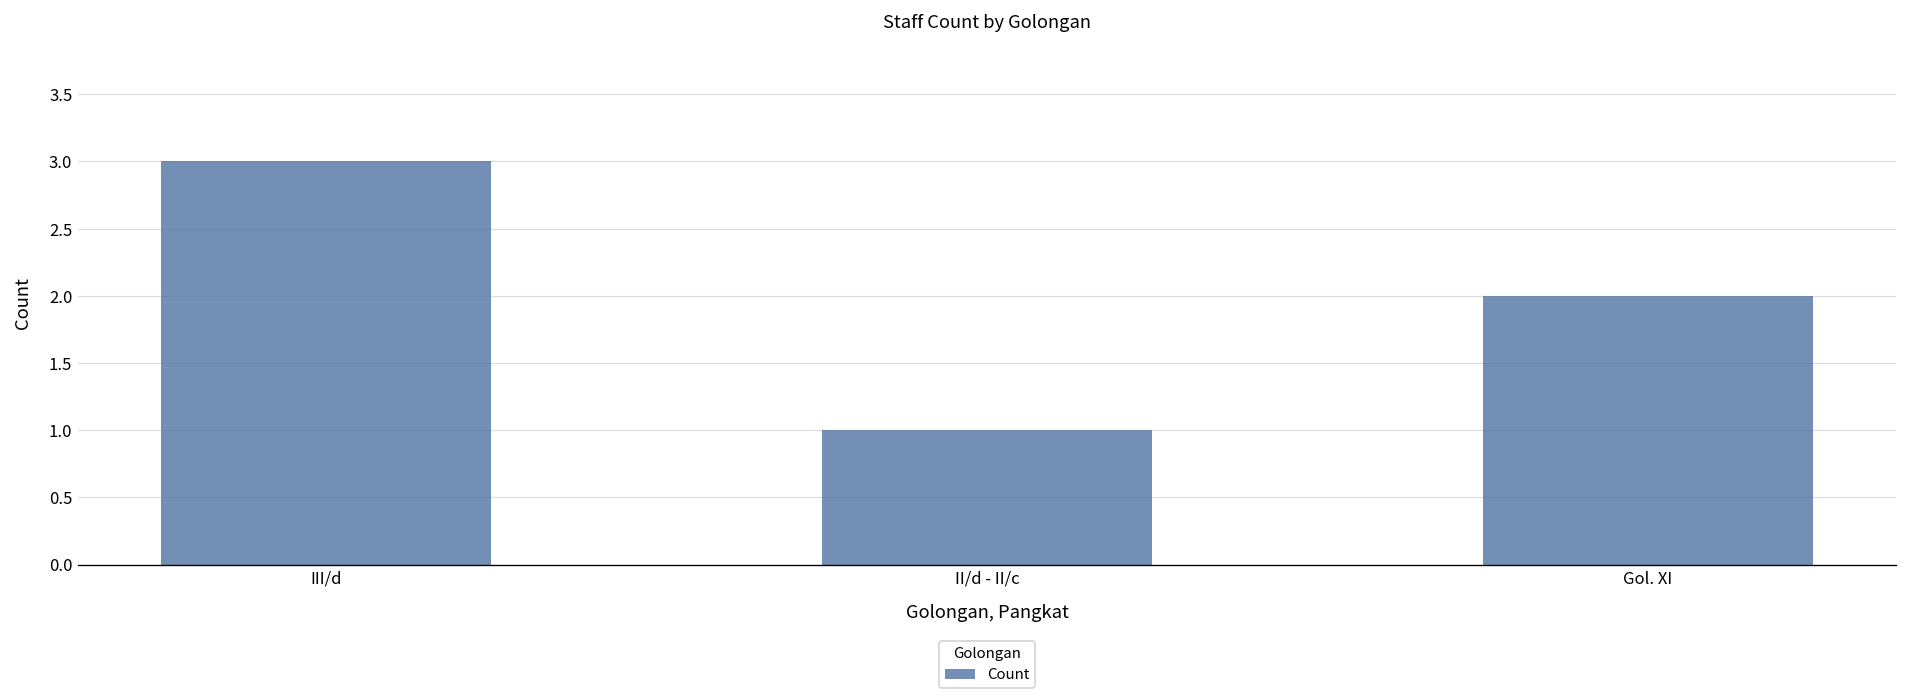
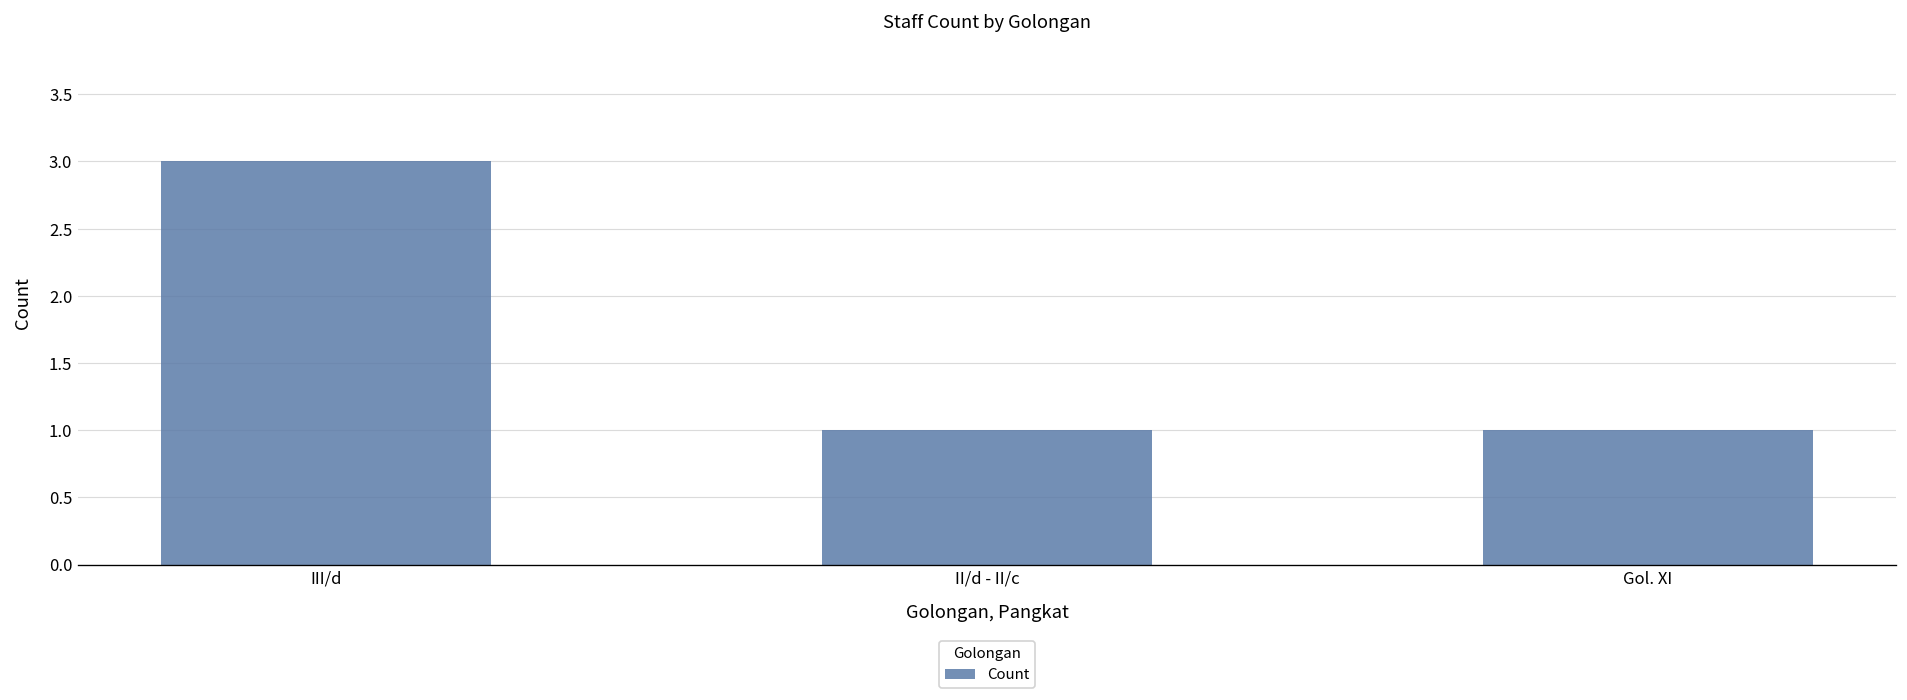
Gol. XI: 2 -> 1
